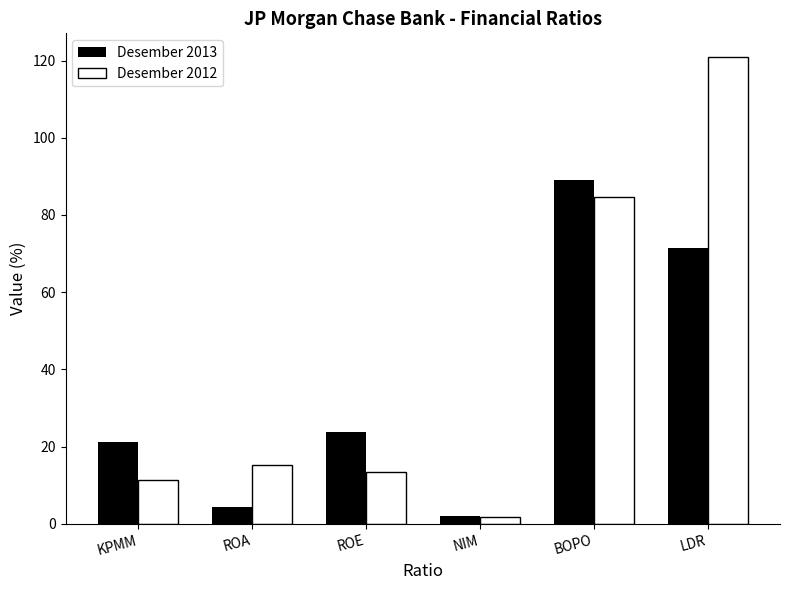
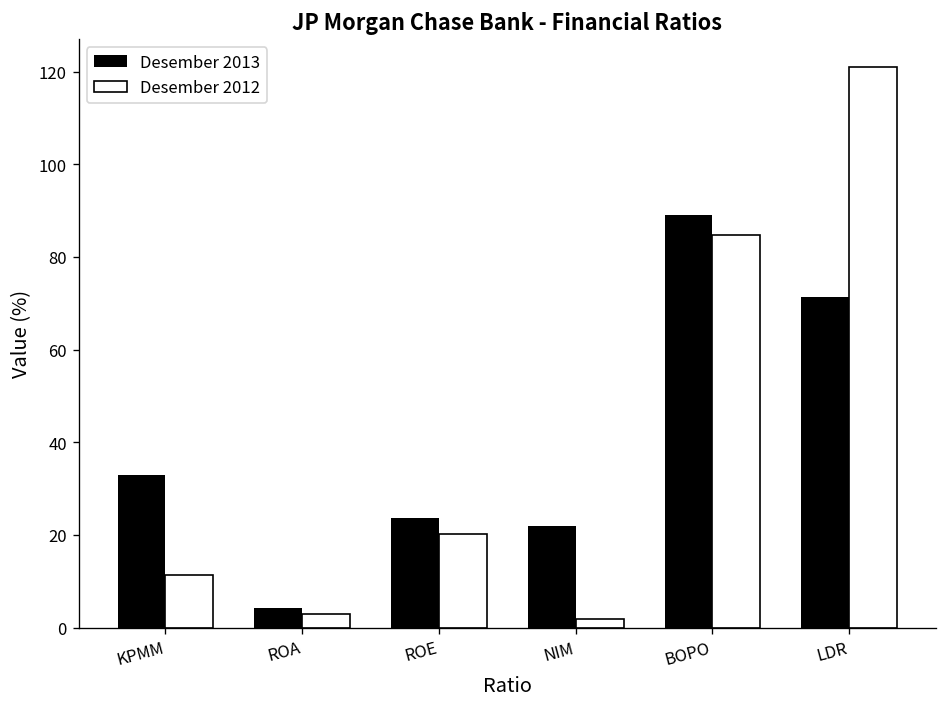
Desember 2013, KPMM: 21 -> 33
Desember 2012, ROA: 15 -> 3
Desember 2012, ROE: 14 -> 20
Desember 2013, NIM: 2 -> 22
